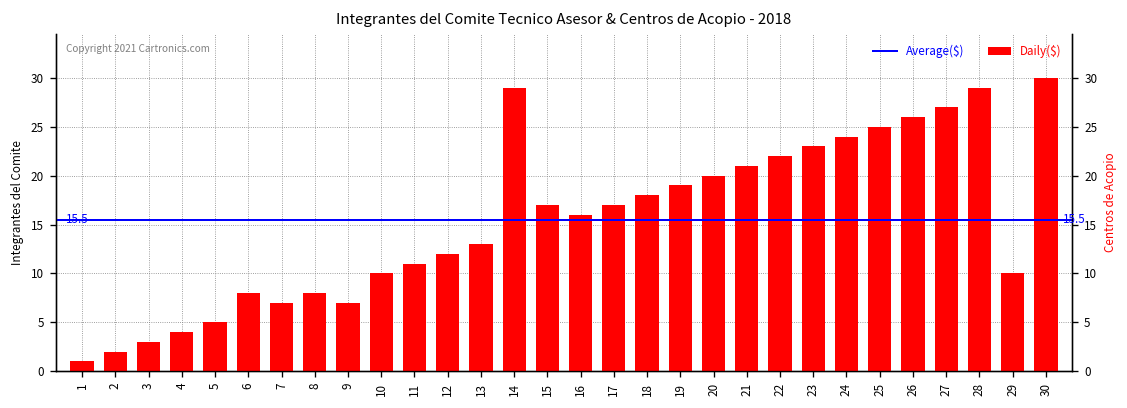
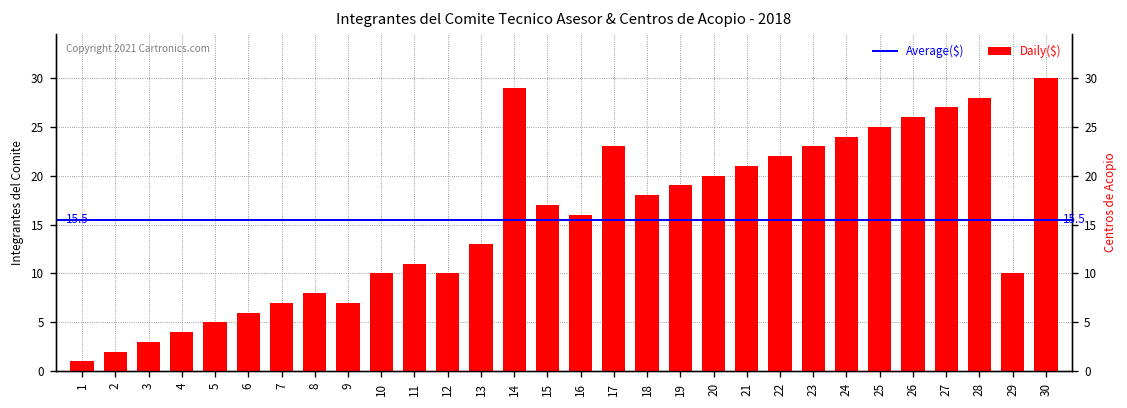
6: 8 -> 6
12: 12 -> 10
17: 17 -> 23
28: 29 -> 28
